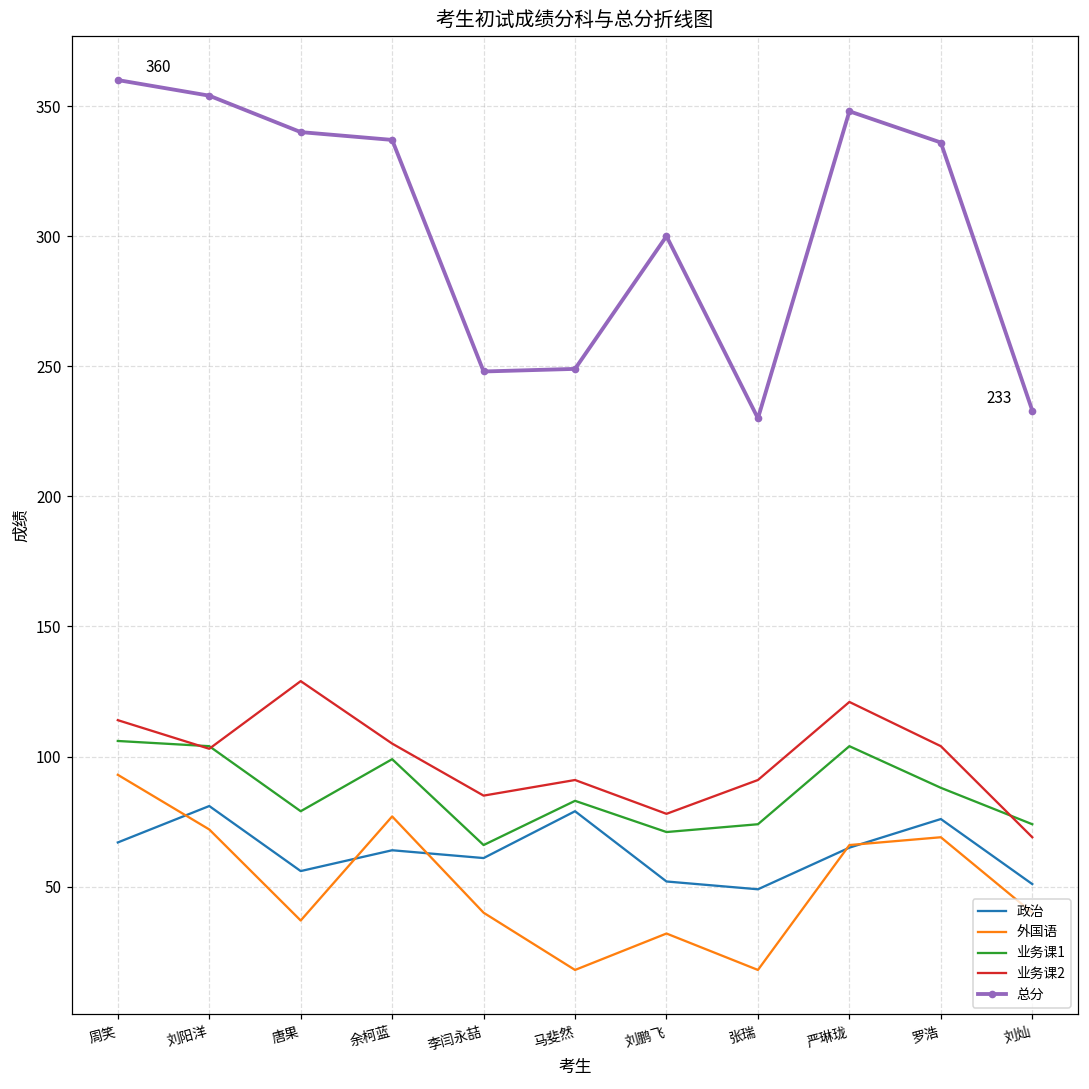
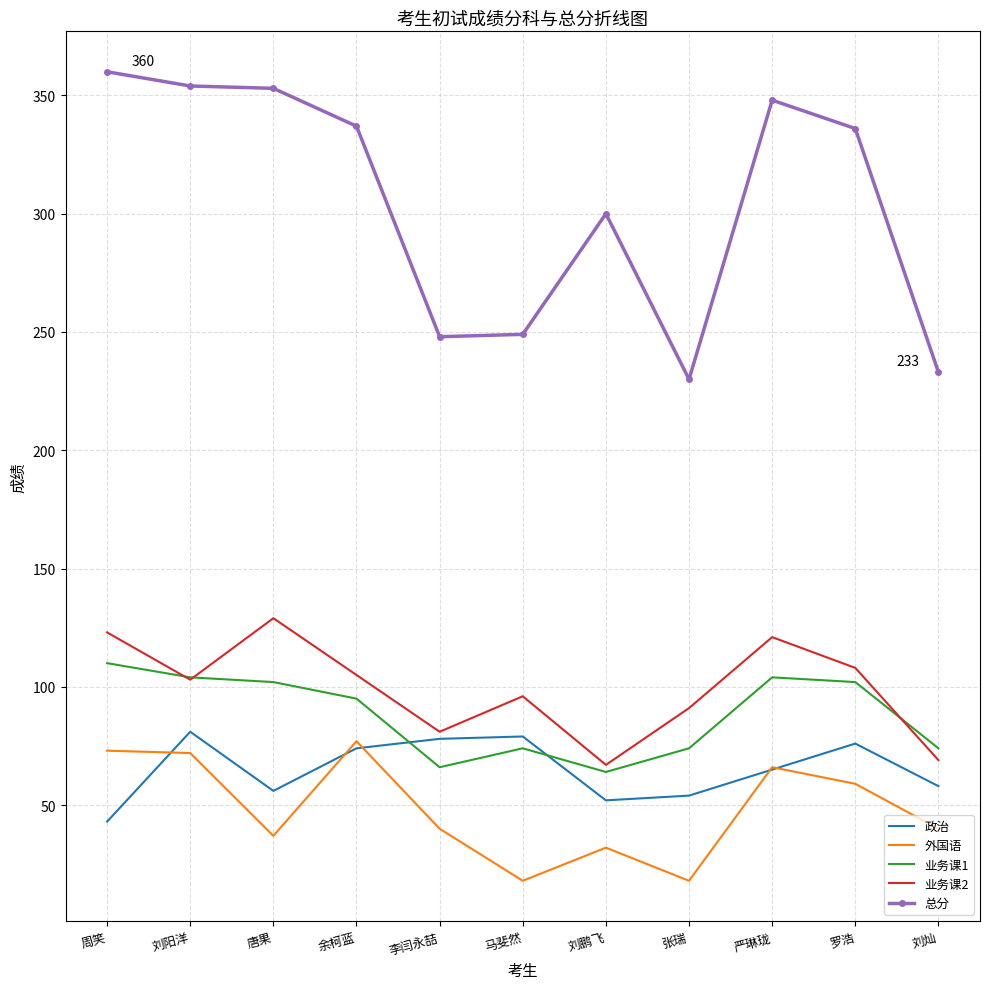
政治, 周笑: 67 -> 43
外国语, 周笑: 93 -> 73
业务课1, 周笑: 106 -> 110
业务课2, 周笑: 114 -> 123
业务课1, 唐果: 79 -> 102
总分, 唐果: 340 -> 353
政治, 余柯蓝: 64 -> 74
业务课1, 余柯蓝: 99 -> 95
政治, 李闫永喆: 61 -> 78
业务课2, 李闫永喆: 85 -> 81
业务课1, 马斐然: 83 -> 74
业务课2, 马斐然: 91 -> 96
业务课1, 刘鹏飞: 71 -> 64
业务课2, 刘鹏飞: 78 -> 67
政治, 张瑞: 49 -> 54
外国语, 罗浩: 69 -> 59
业务课1, 罗浩: 88 -> 102
业务课2, 罗浩: 104 -> 108
政治, 刘灿: 51 -> 58
